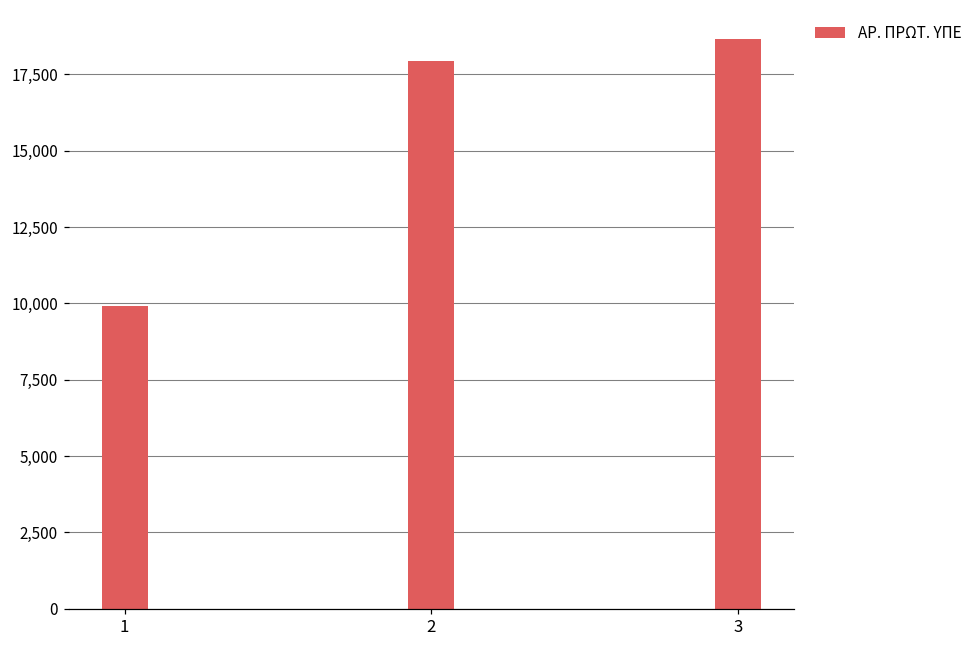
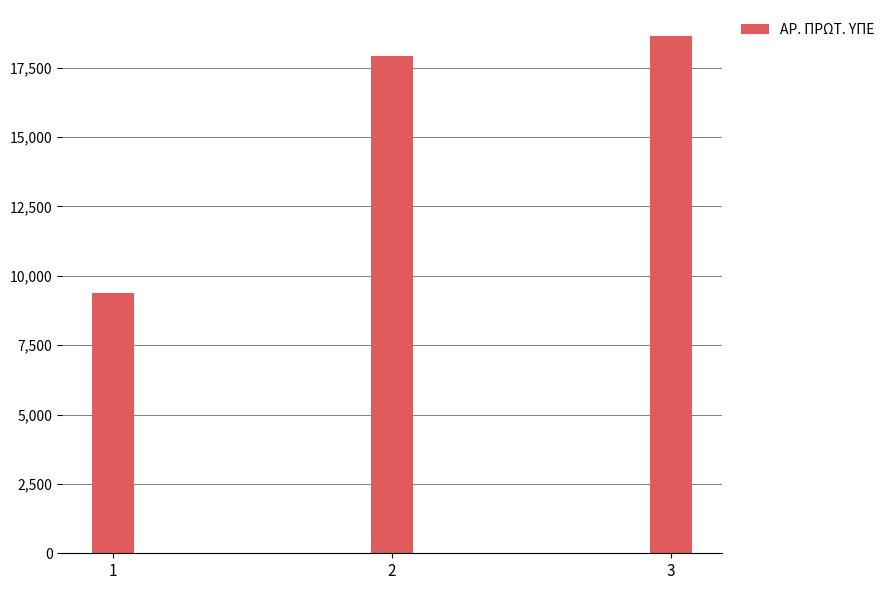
1: 9,900 -> 9,400
